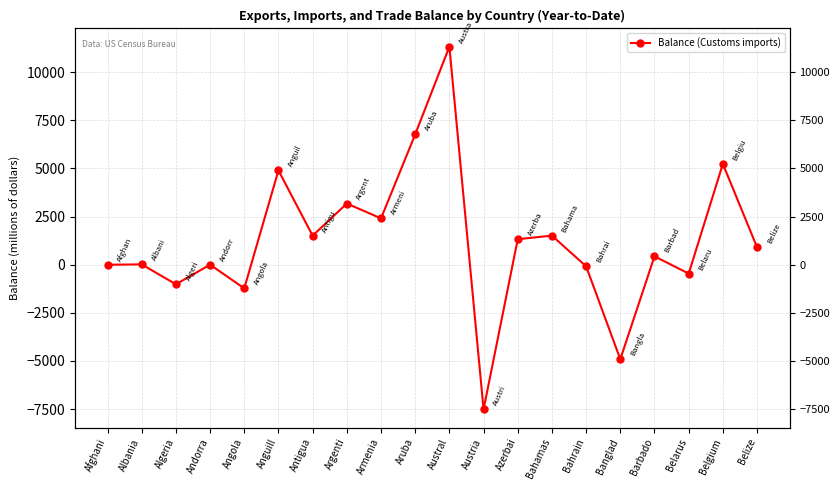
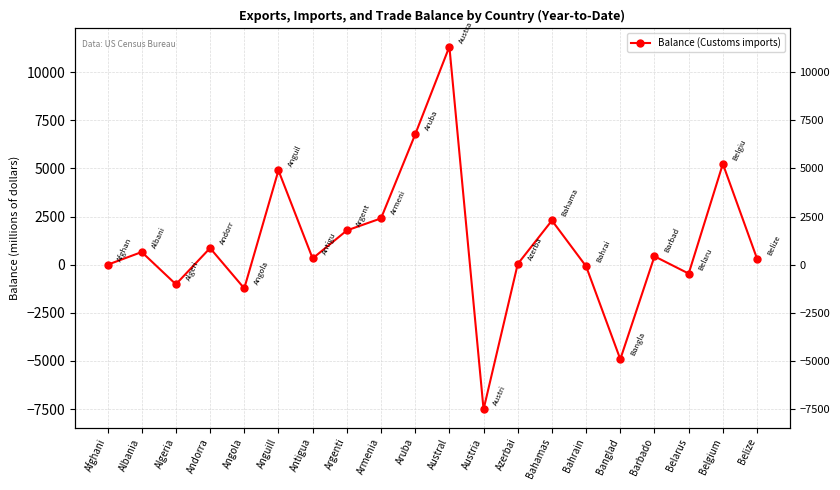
Albania: 0 -> 700
Andorra: 0 -> 900
Antigua: 1500 -> 300
Argenti: 3200 -> 1800
Azerbai: 1300 -> 0
Bahamas: 1500 -> 2300
Belize: 900 -> 300
